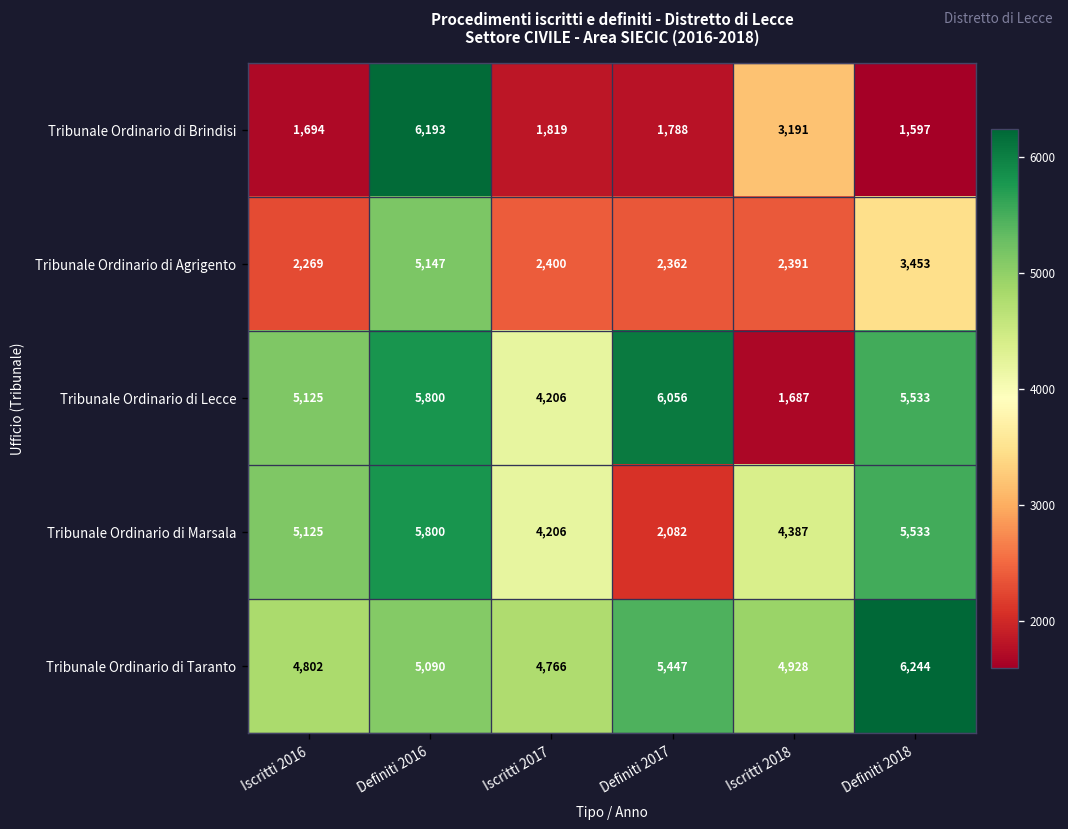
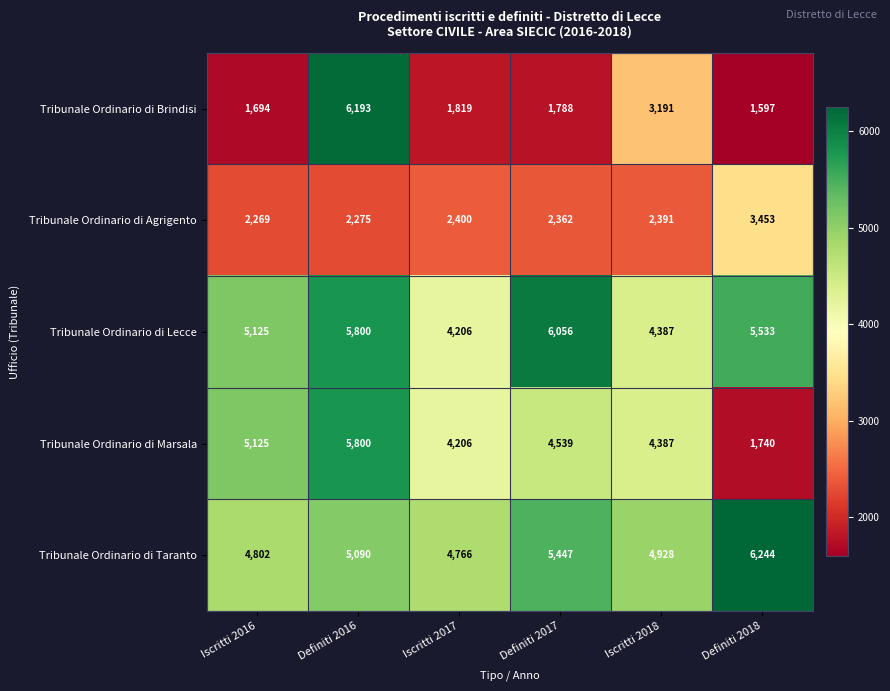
Tribunale Ordinario di Agrigento, Definiti 2016: 5,147 -> 2,275
Tribunale Ordinario di Lecce, Iscritti 2018: 1,687 -> 4,387
Tribunale Ordinario di Marsala, Definiti 2017: 2,082 -> 4,539
Tribunale Ordinario di Marsala, Definiti 2018: 5,533 -> 1,740
